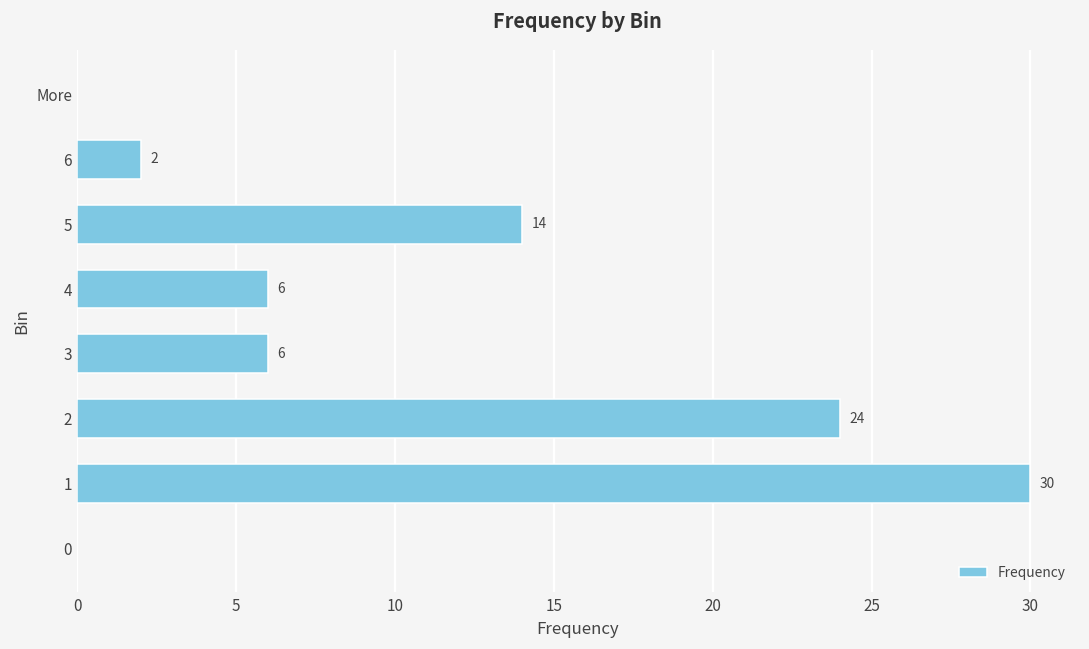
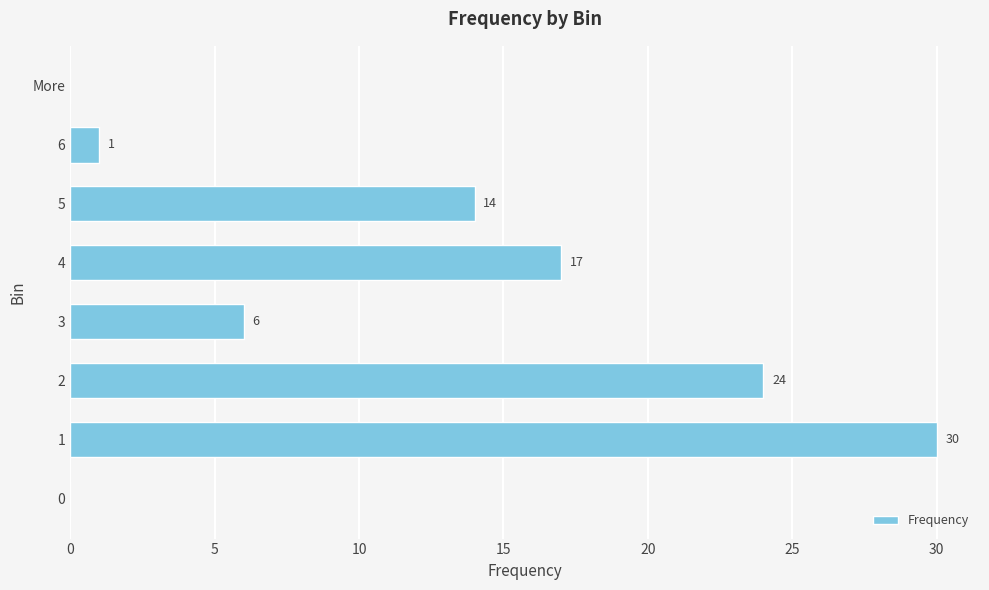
6: 2 -> 1
4: 6 -> 17
